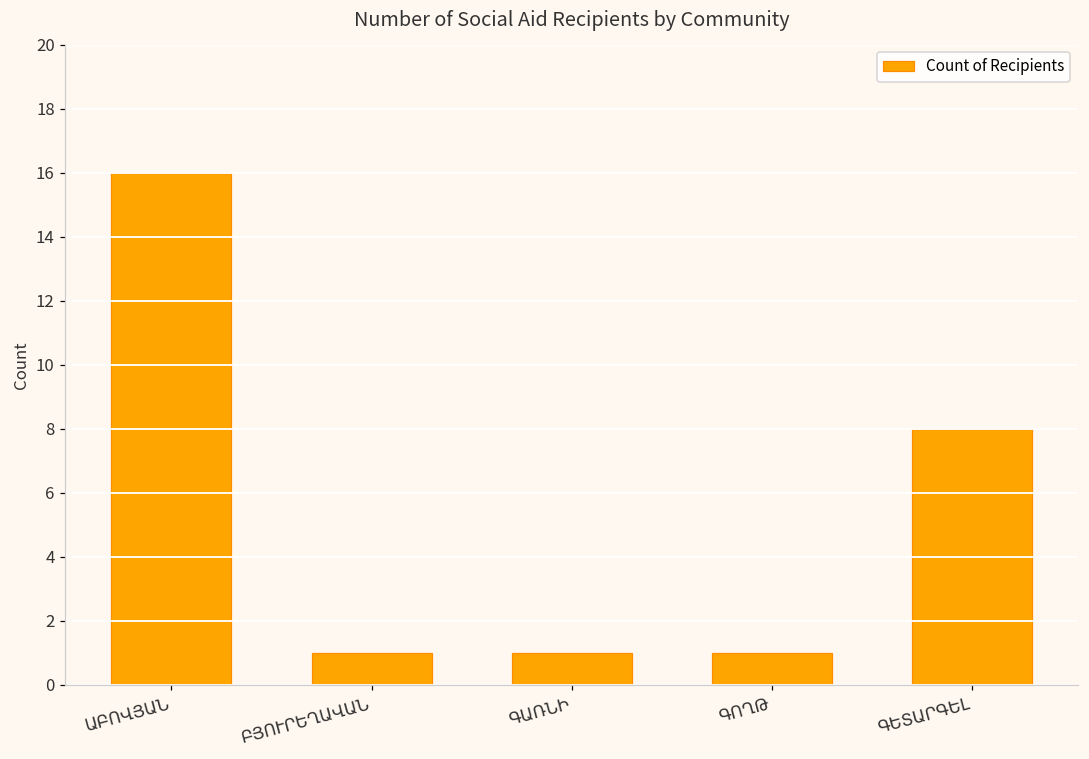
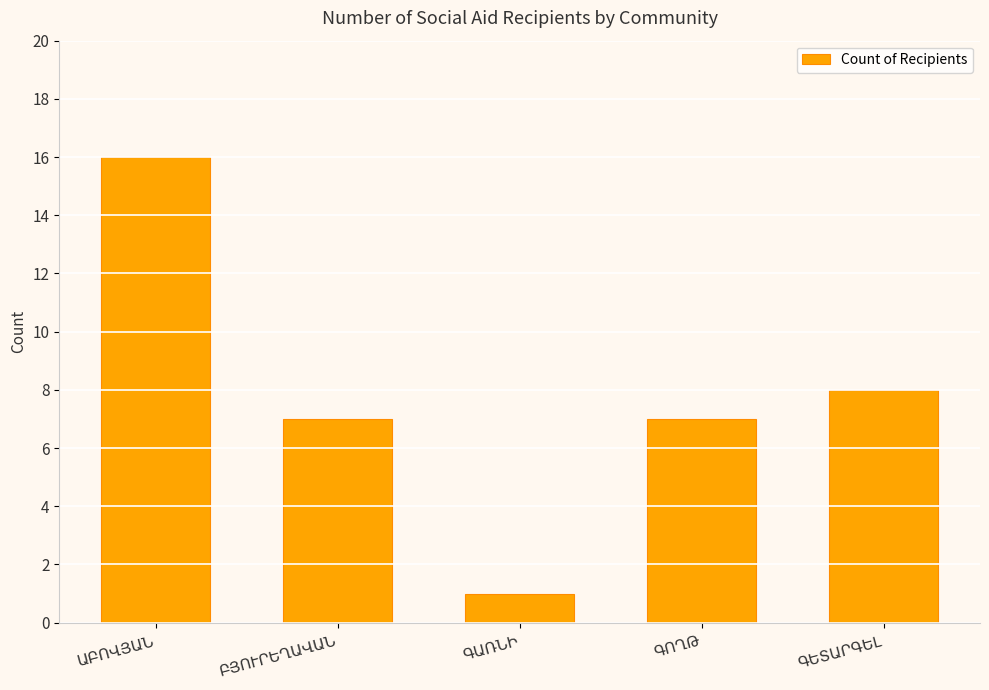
ԲՅՈՒՐԵՂԱՎԱՆ: 1 -> 7
ԳՈՂԹ: 1 -> 7
